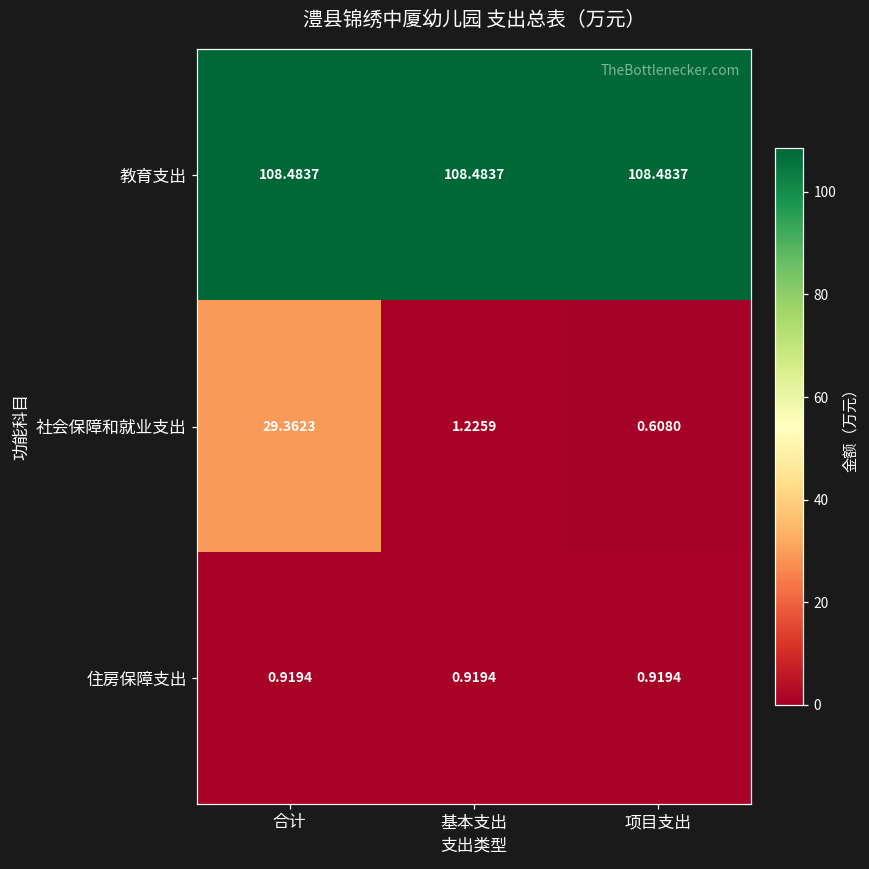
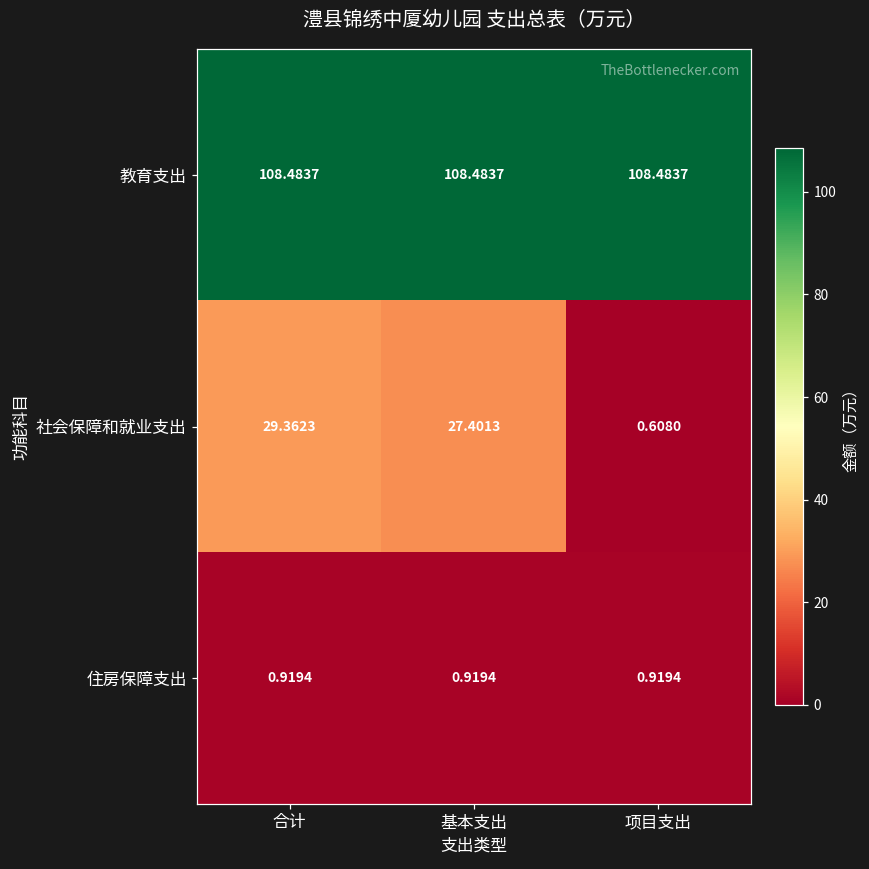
社会保障和就业支出, 基本支出: 1.2259 -> 27.4013
